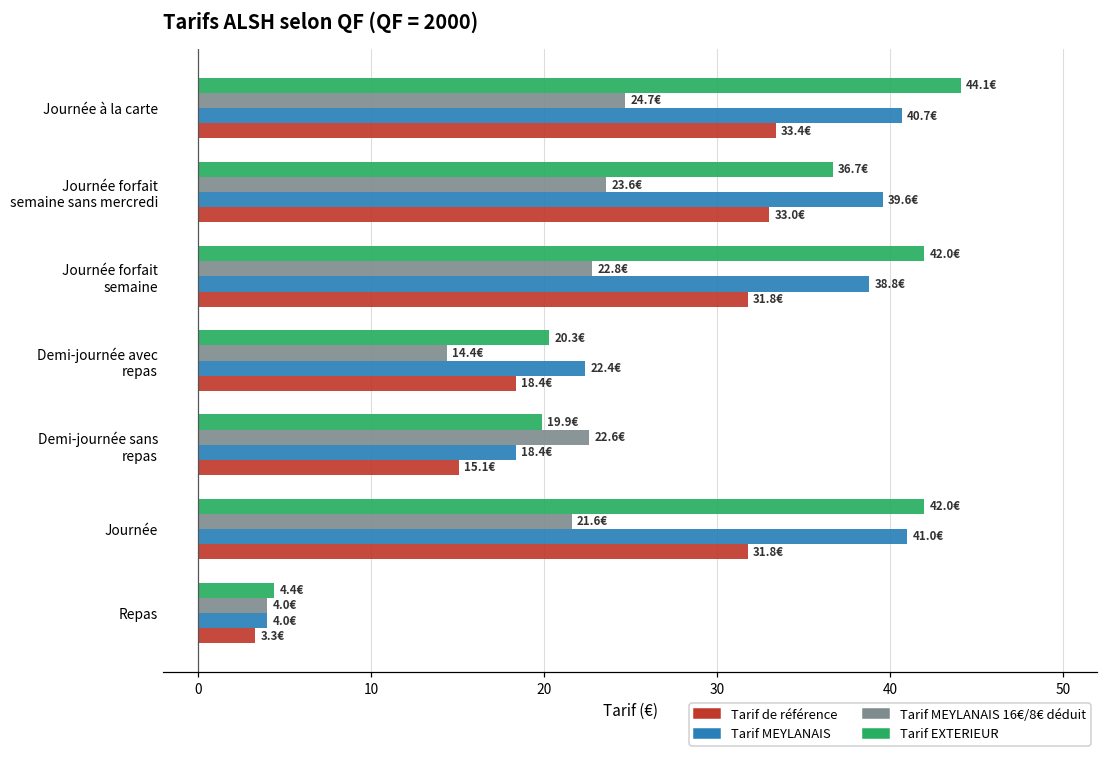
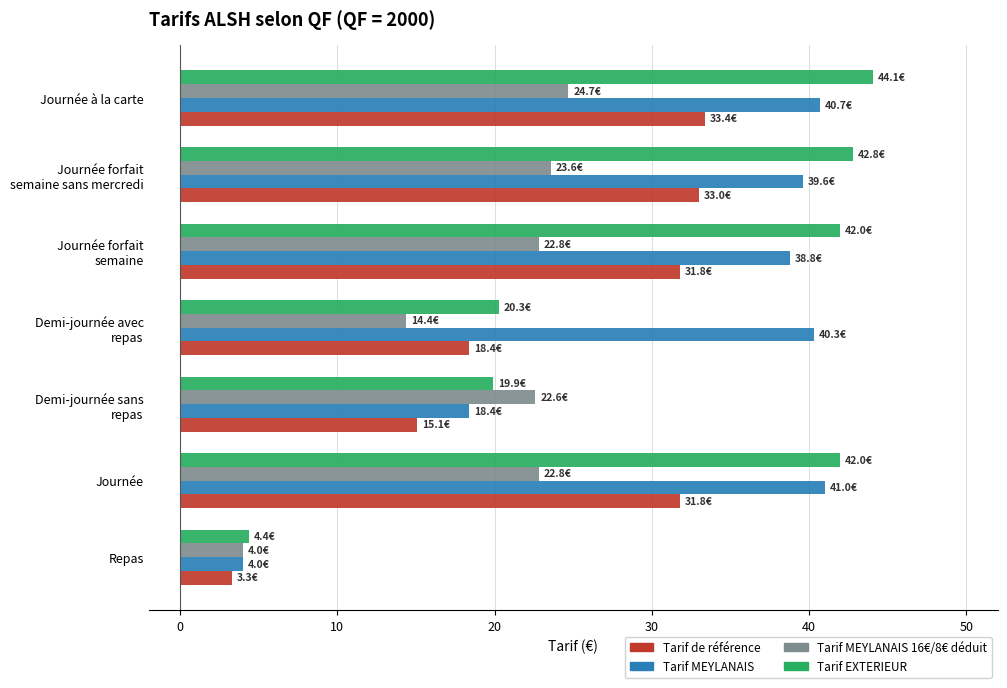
Tarif EXTERIEUR, Journée forfait semaine sans mercredi: 36.7€ -> 42.8€
Tarif MEYLANAIS, Demi-journée avec repas: 22.4€ -> 40.3€
Tarif MEYLANAIS 16€/8€ déduit, Journée: 21.6€ -> 22.8€
